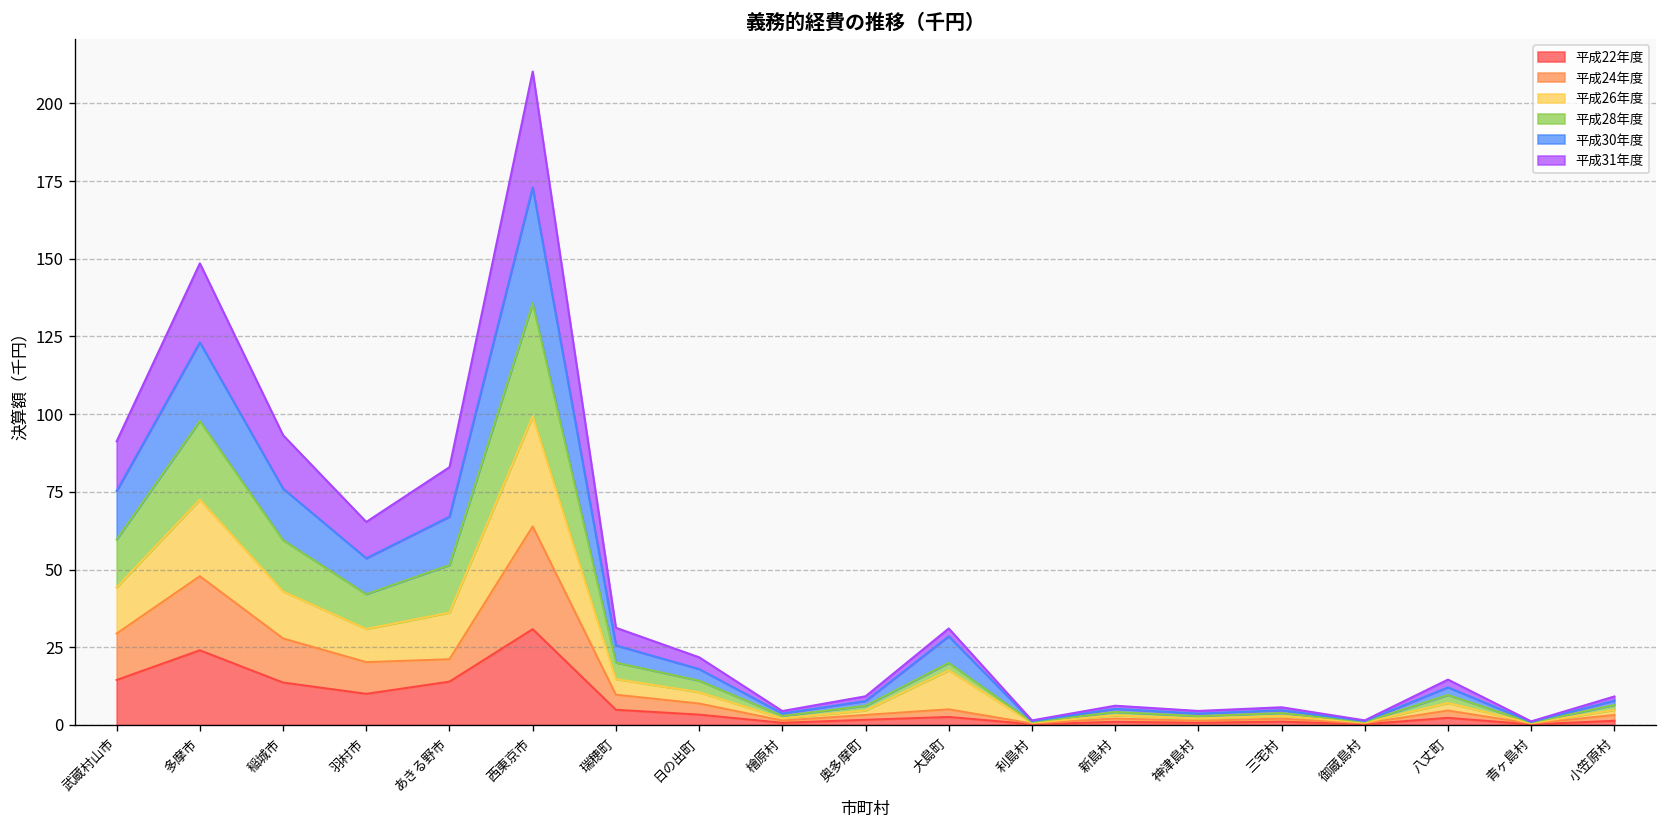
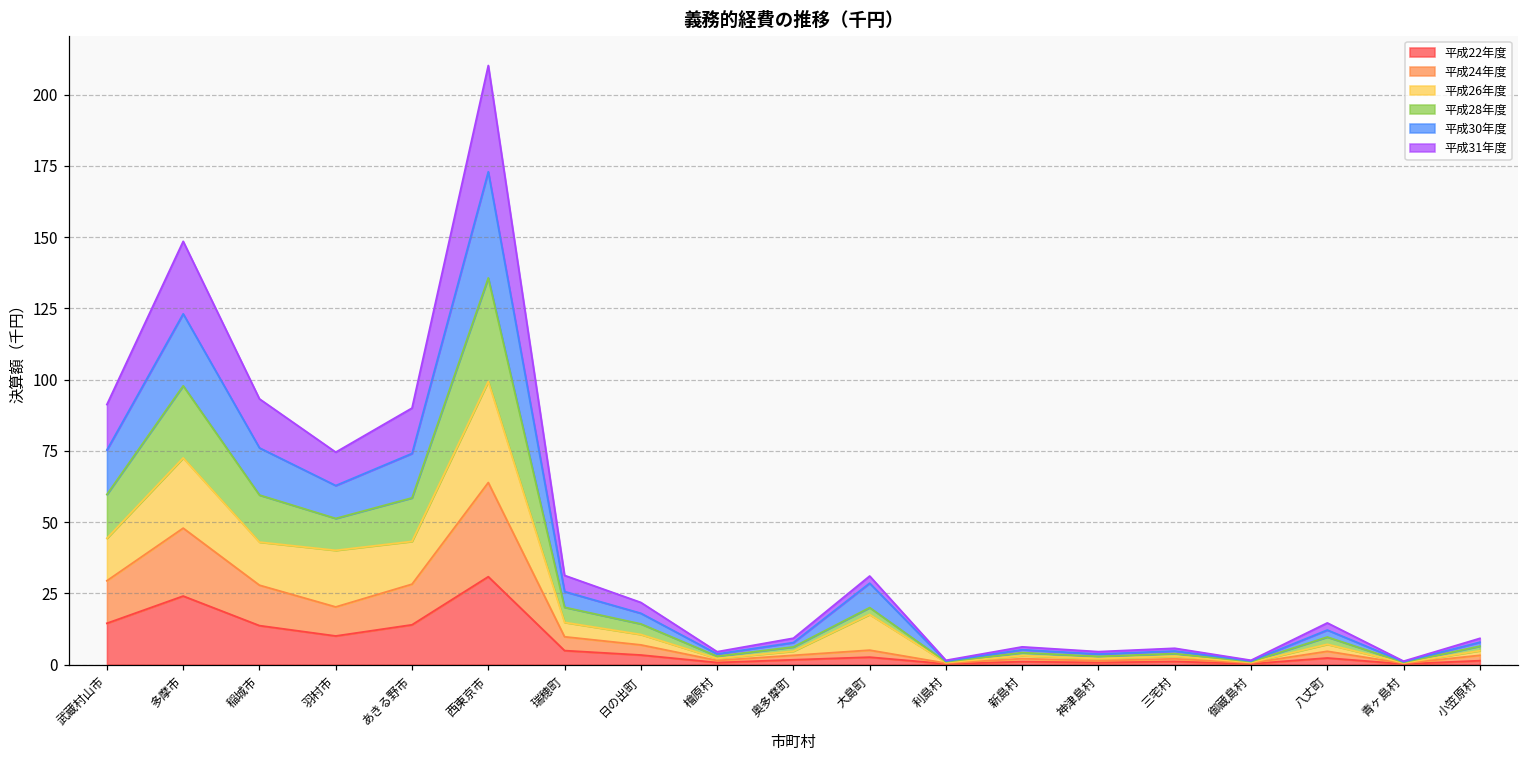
平成26年度, 羽村市: 11 -> 20
平成24年度, あきる野市: 7 -> 14
